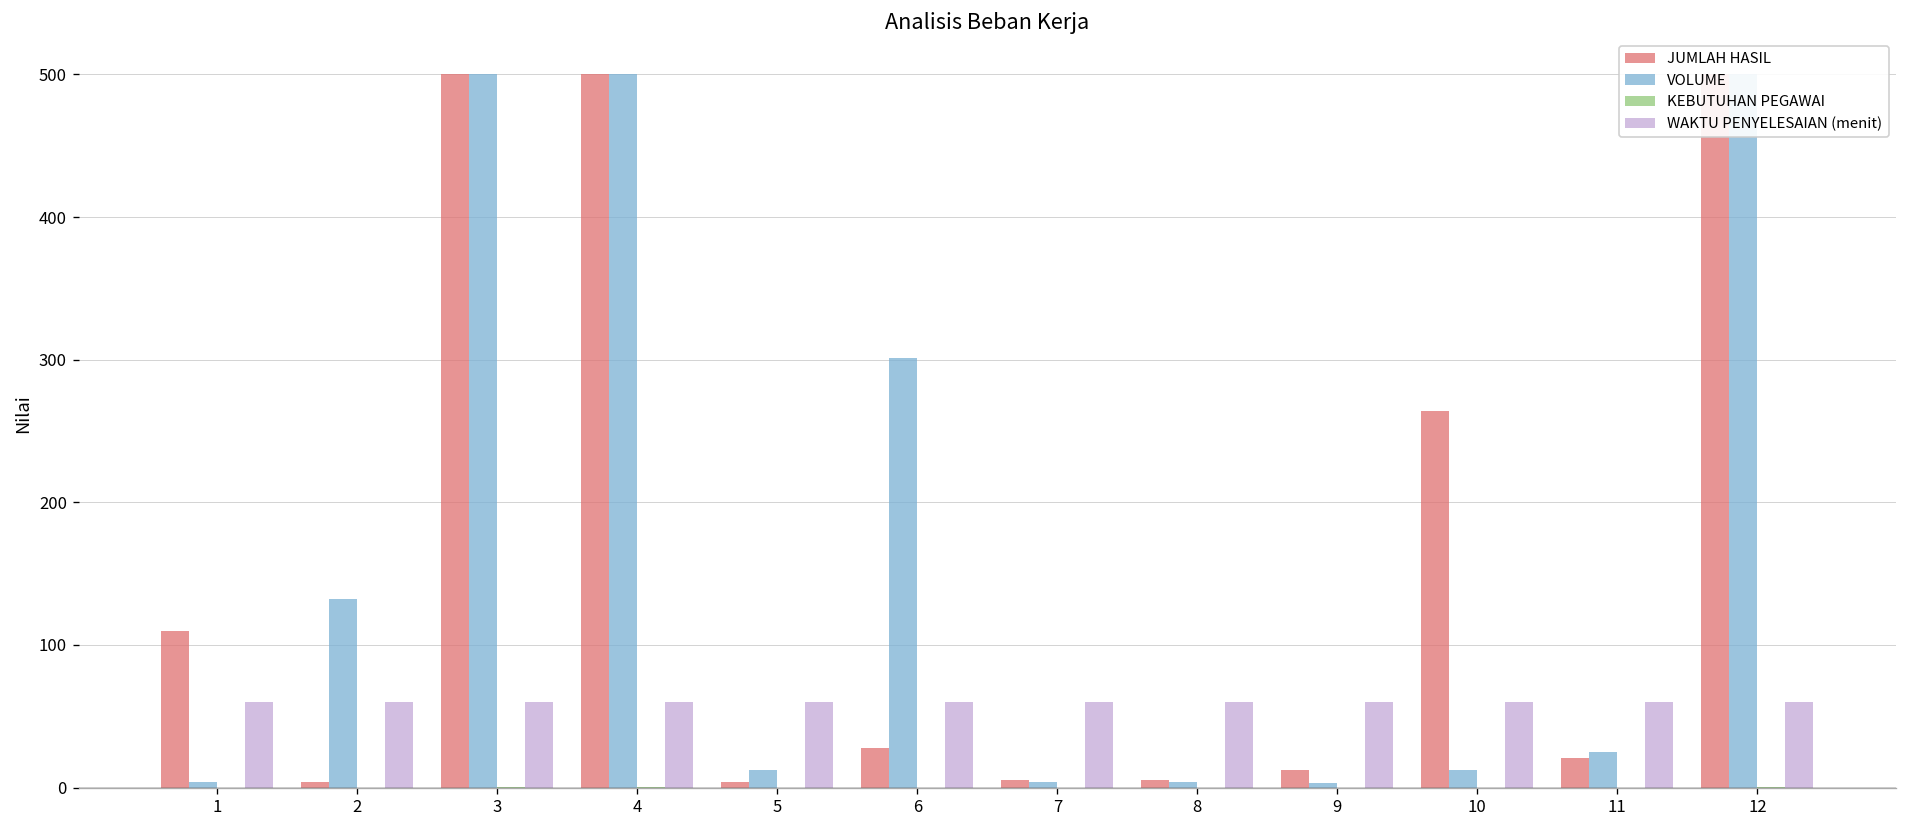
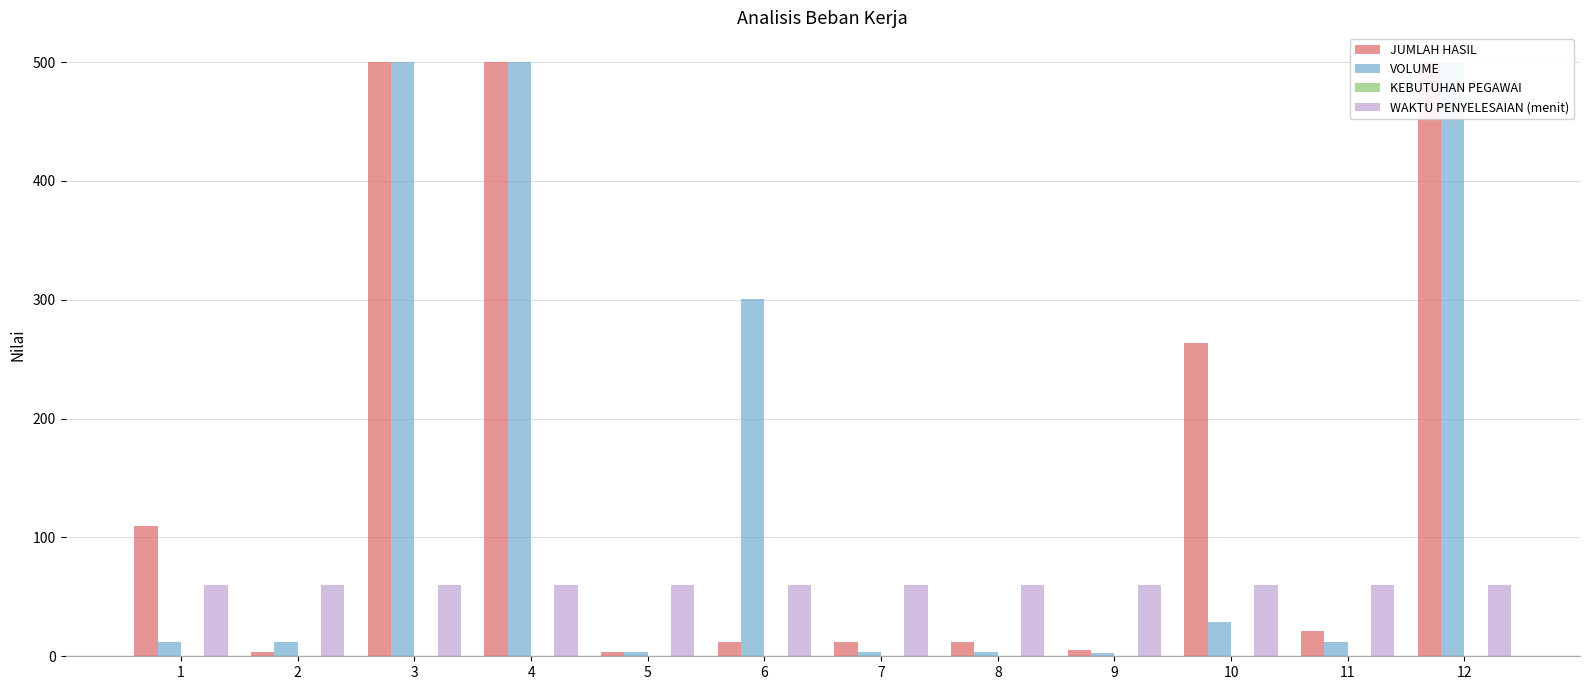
VOLUME, 1: 4 -> 12
VOLUME, 2: 132 -> 12
VOLUME, 5: 12 -> 4
JUMLAH HASIL, 6: 28 -> 12
JUMLAH HASIL, 7: 5 -> 12
JUMLAH HASIL, 8: 5 -> 12
JUMLAH HASIL, 9: 12 -> 5
VOLUME, 10: 12 -> 29
VOLUME, 11: 25 -> 12
